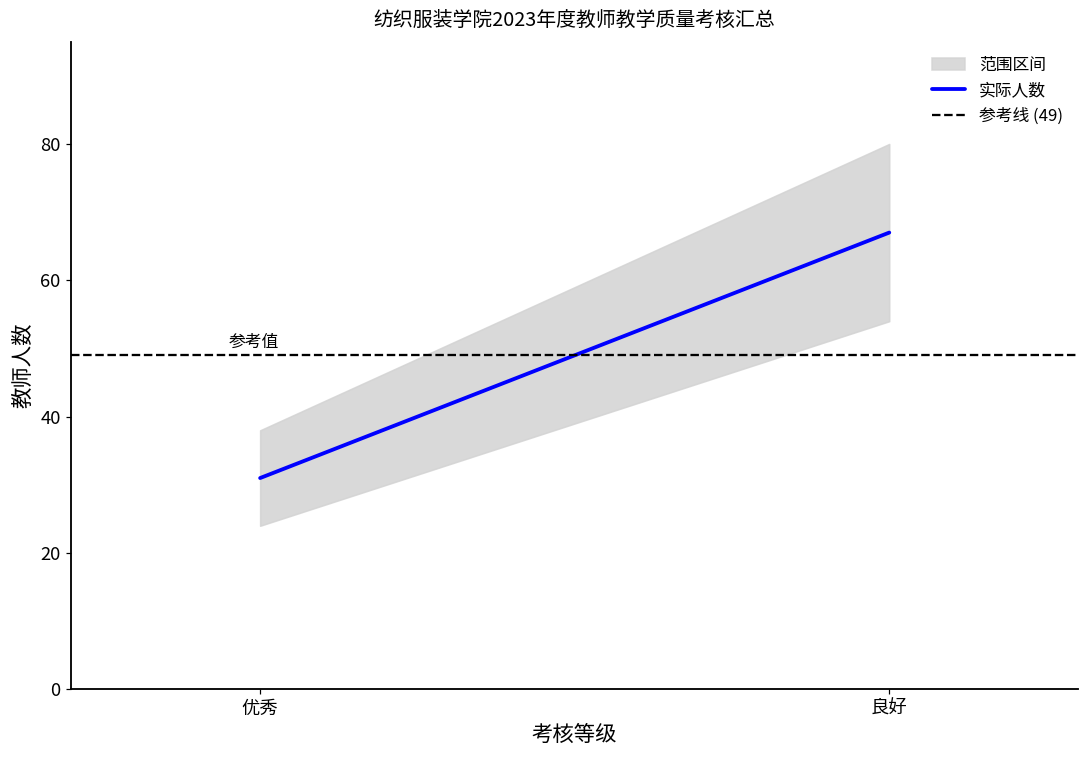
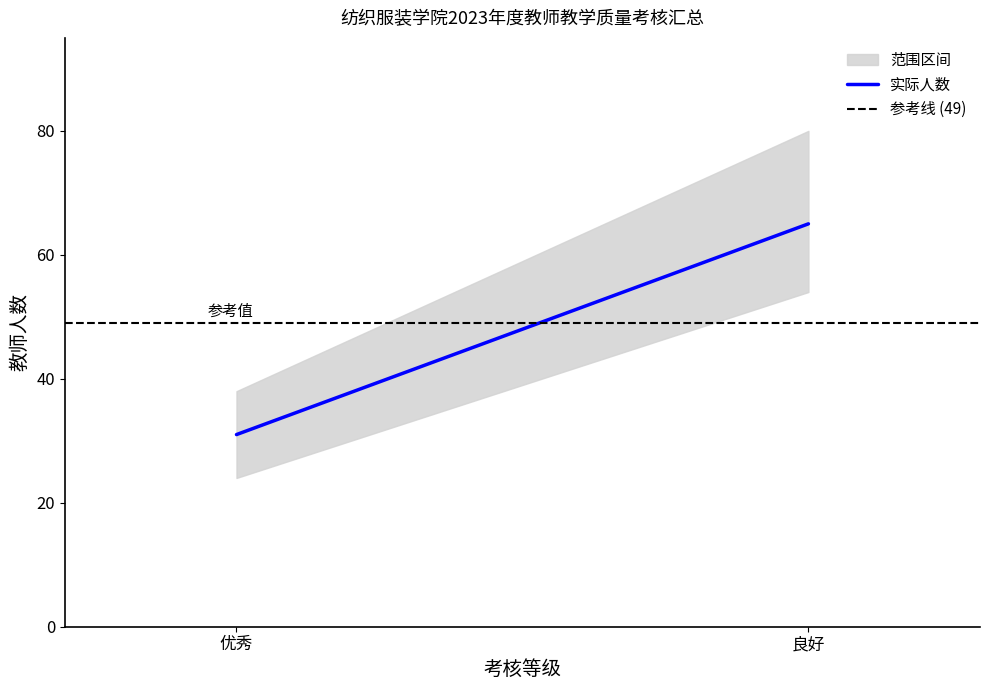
实际人数, 良好: 67 -> 65
